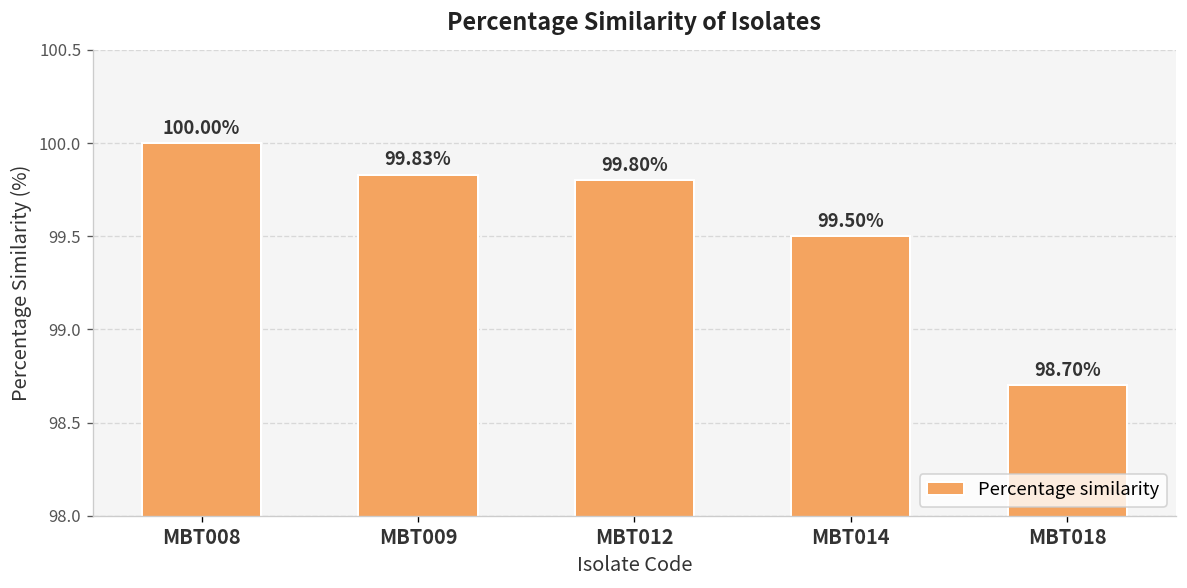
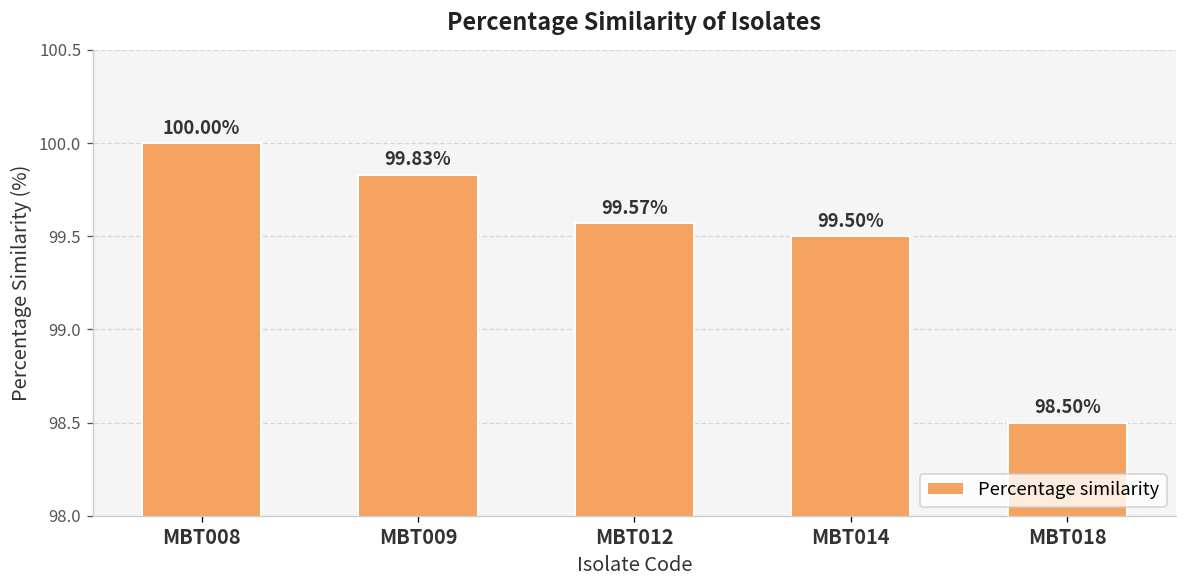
MBT012: 99.80% -> 99.57%
MBT018: 98.70% -> 98.50%
